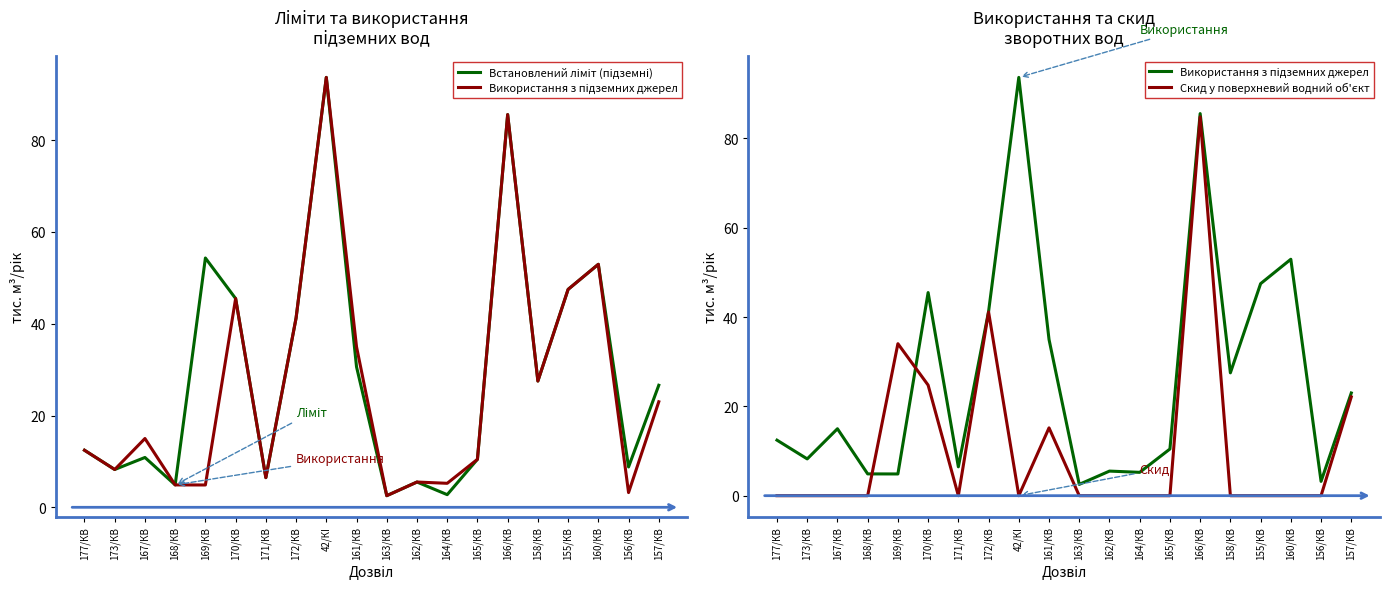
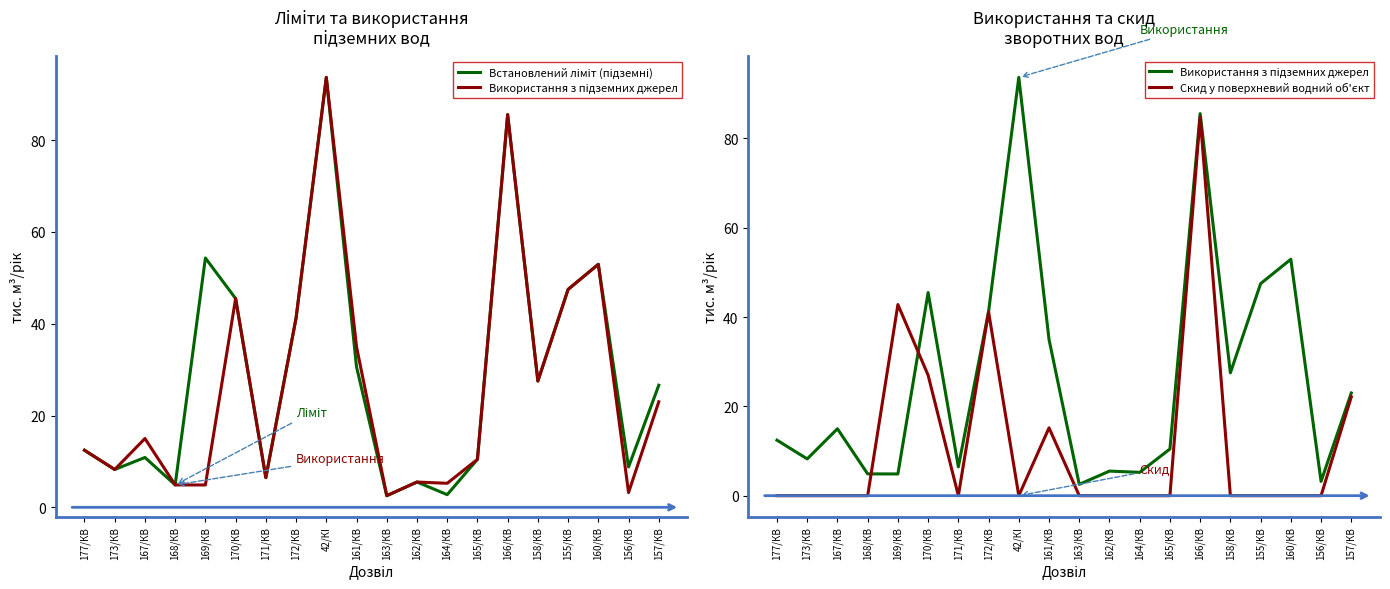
Використання та скид зворотних вод, Скид у поверхневий водний об'єкт, 169/КВ: 34 -> 43
Використання та скид зворотних вод, Скид у поверхневий водний об'єкт, 170/КВ: 25 -> 27
